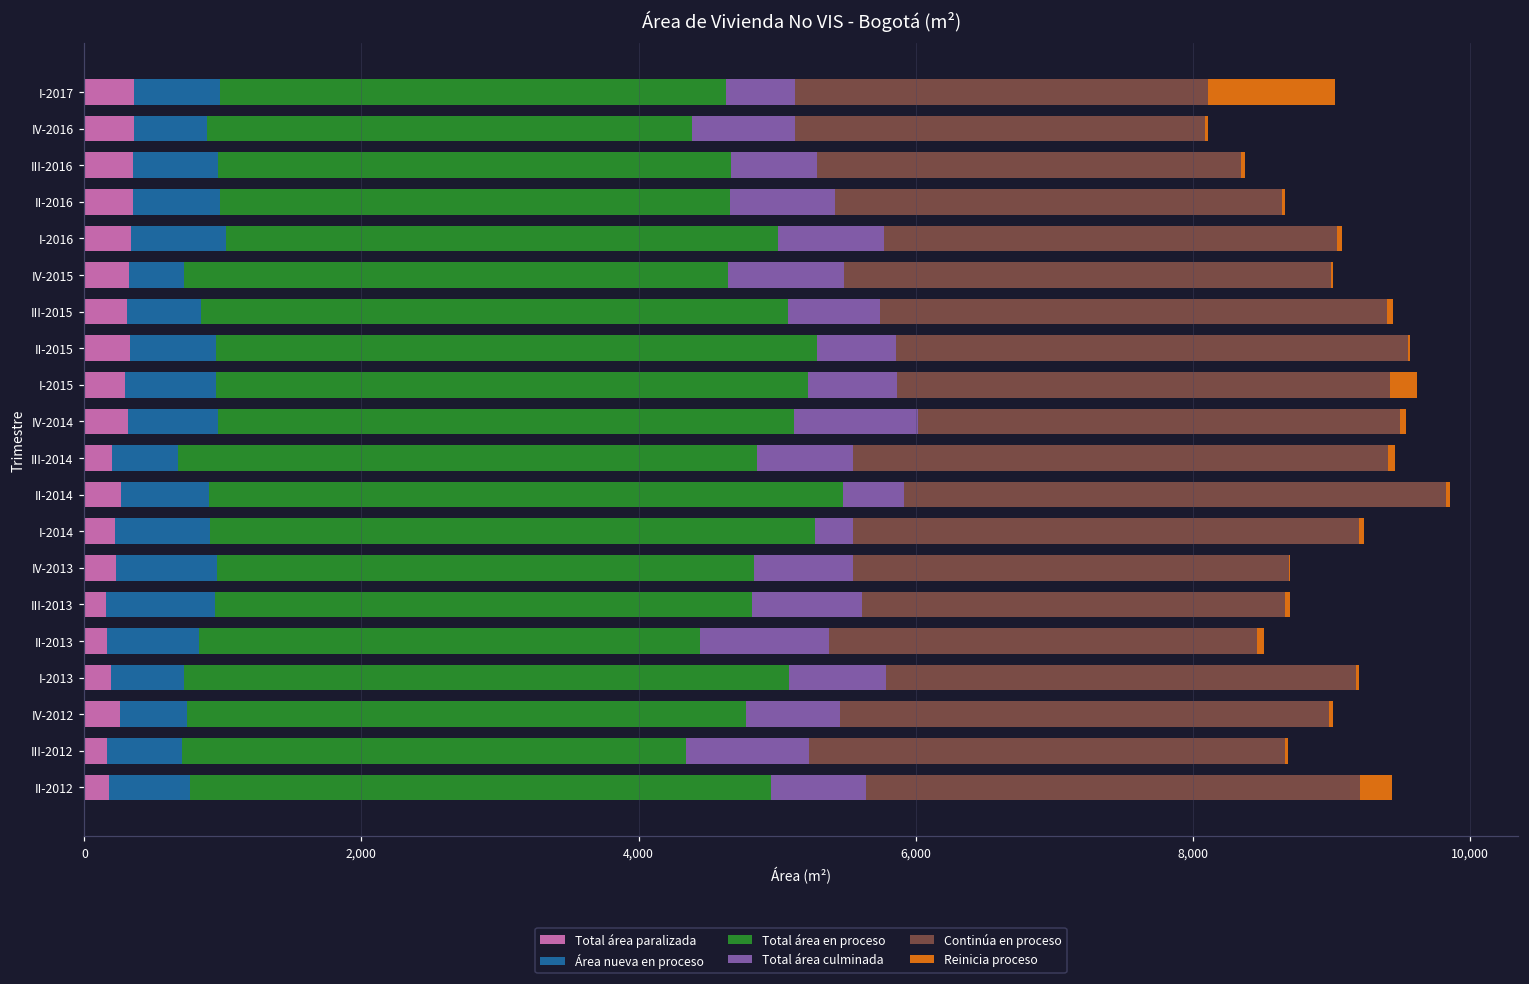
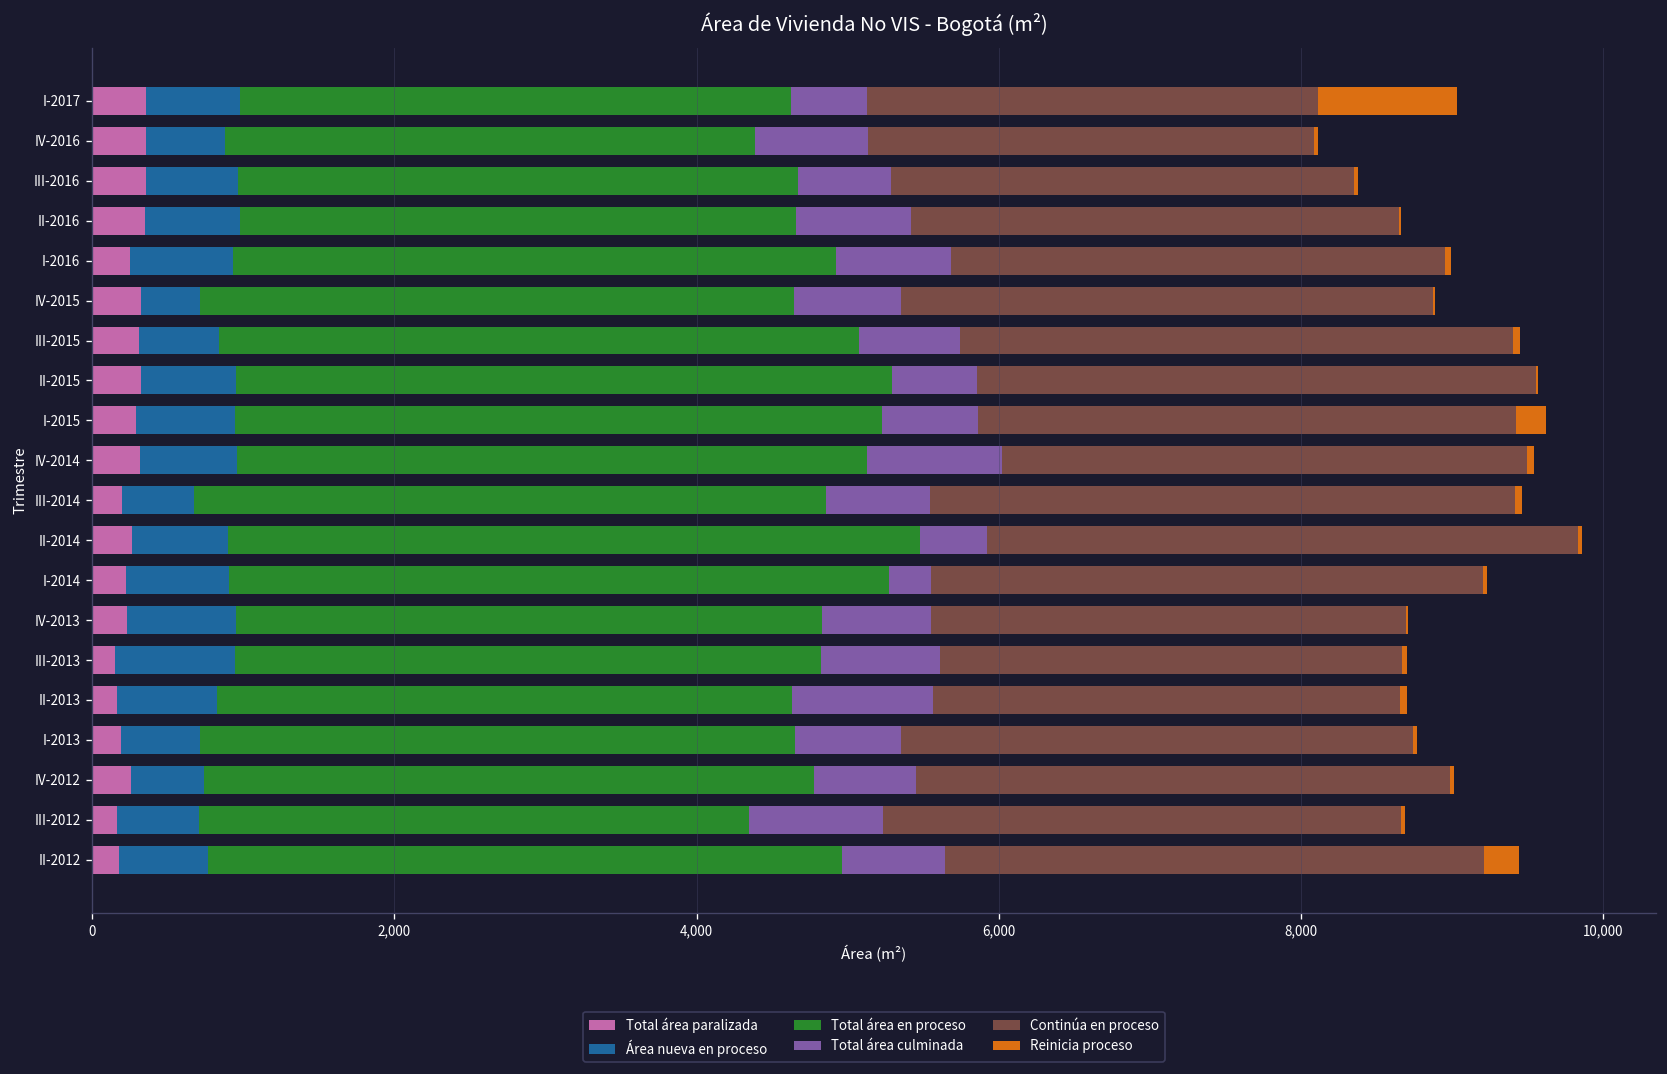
Total área paralizada, I-2016: 340 -> 250
Total área culminada, IV-2015: 840 -> 710
Total área en proceso, II-2013: 3,610 -> 3,800
Total área en proceso, I-2013: 4,370 -> 3,940
